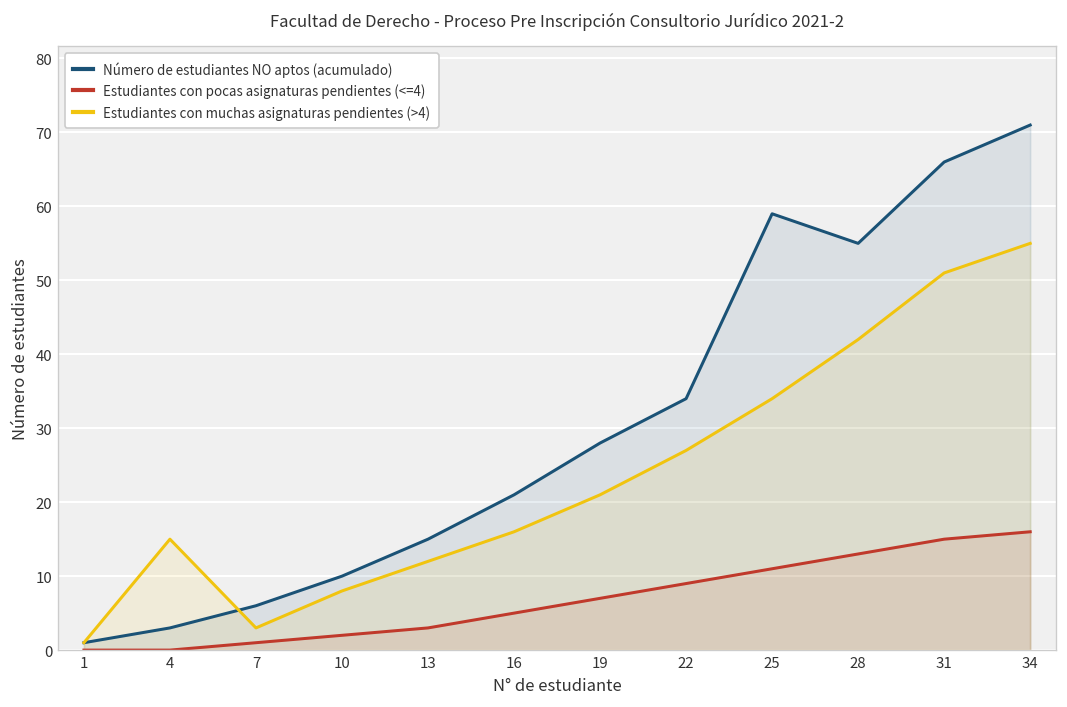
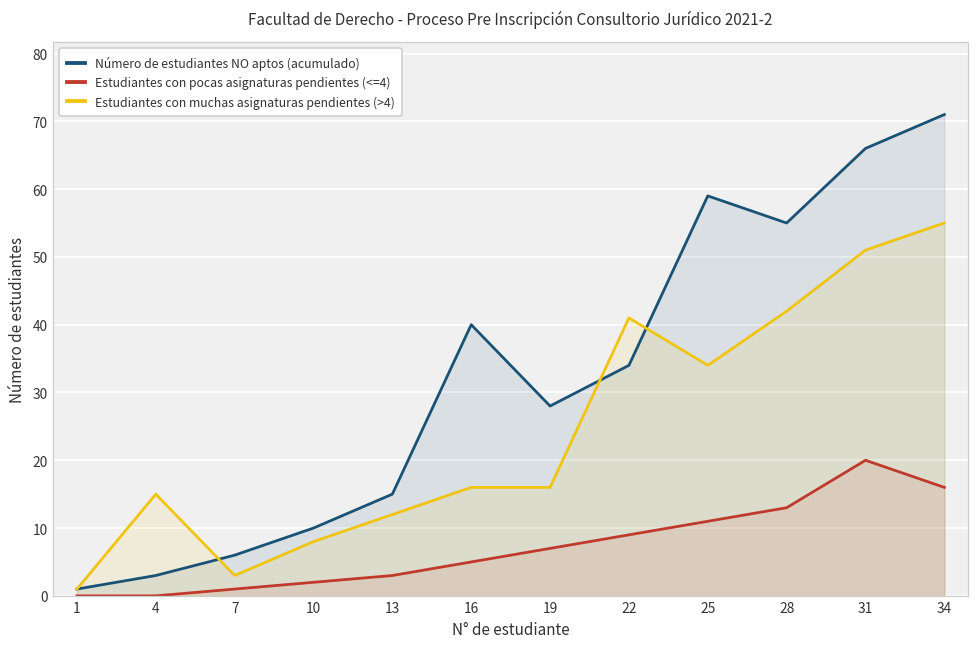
Número de estudiantes NO aptos (acumulado), 16: 21 -> 40
Estudiantes con muchas asignaturas pendientes (>4), 19: 21 -> 16
Estudiantes con muchas asignaturas pendientes (>4), 22: 27 -> 41
Estudiantes con pocas asignaturas pendientes (<=4), 31: 15 -> 20
